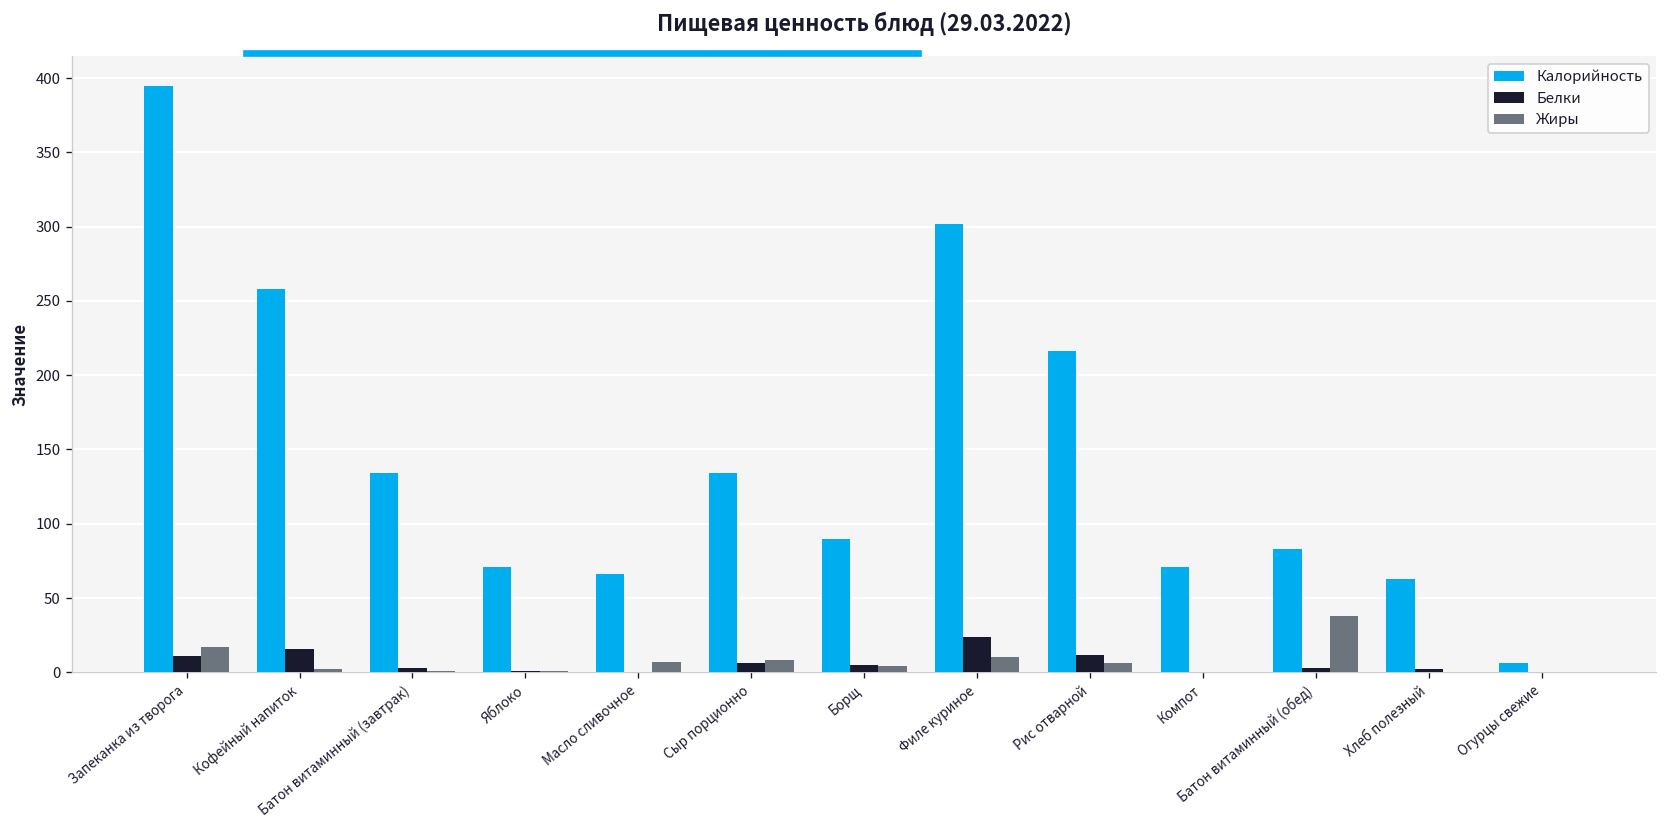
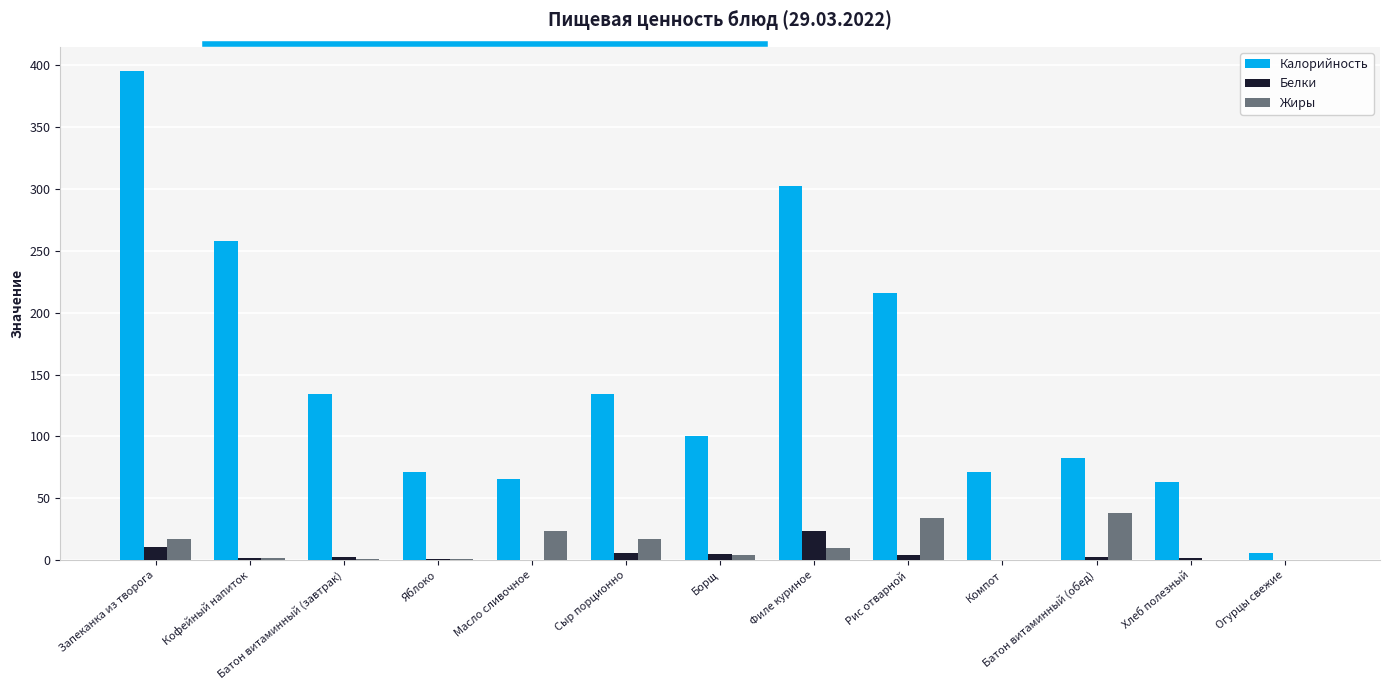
Белки, Кофейный напиток: 16 -> 2
Жиры, Масло сливочное: 7 -> 24
Жиры, Сыр порционно: 8 -> 17
Калорийность, Борщ: 90 -> 100
Белки, Рис отварной: 12 -> 4
Жиры, Рис отварной: 6 -> 34
